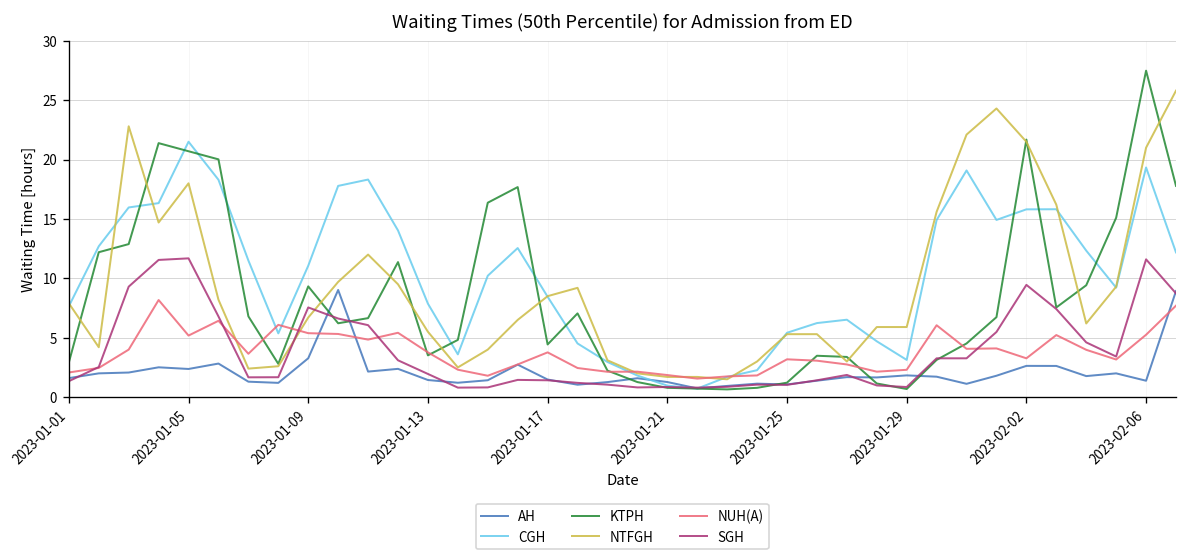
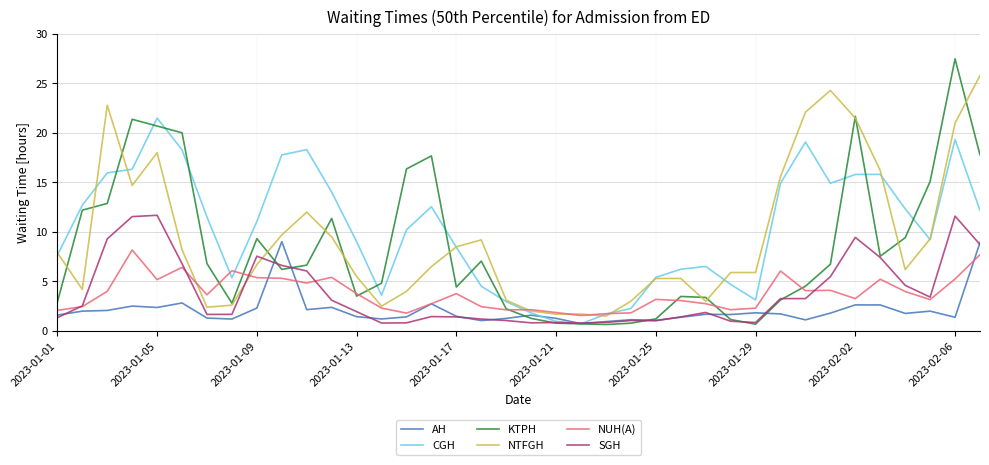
AH, 2023-01-09: 3 -> 2
CGH, 2023-01-13: 8 -> 9
